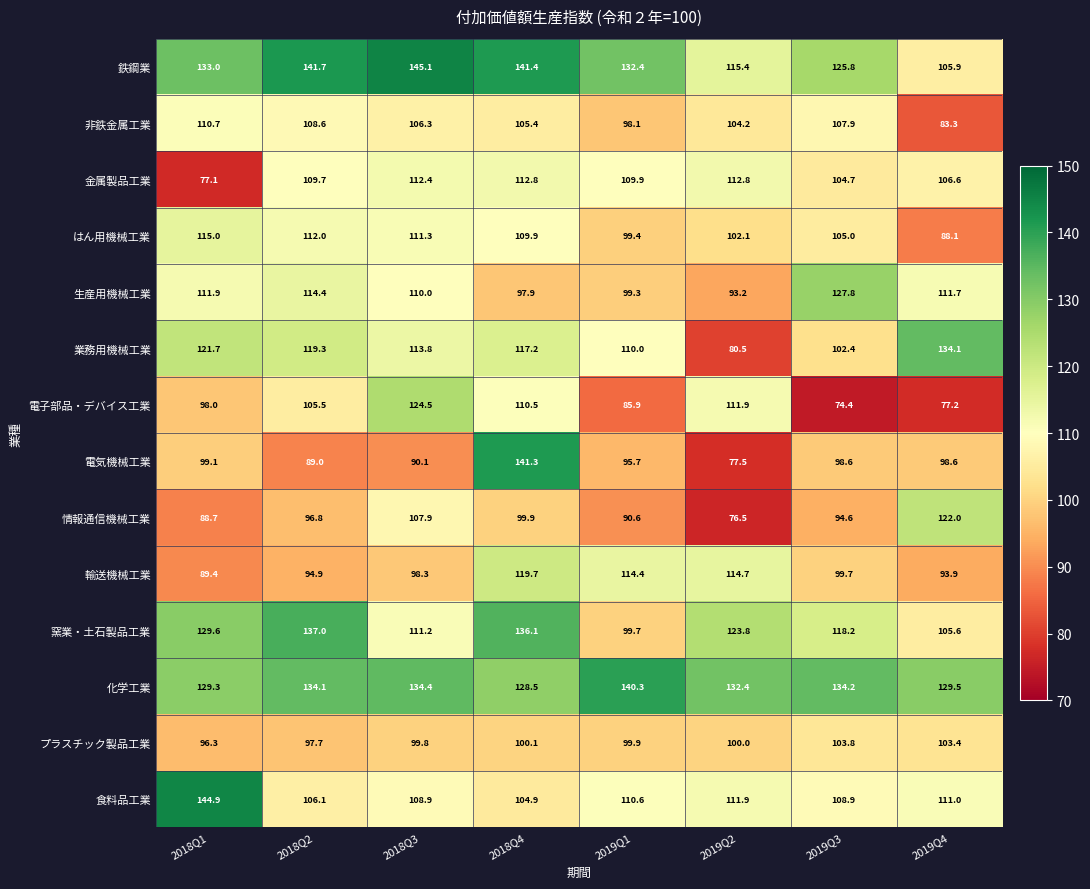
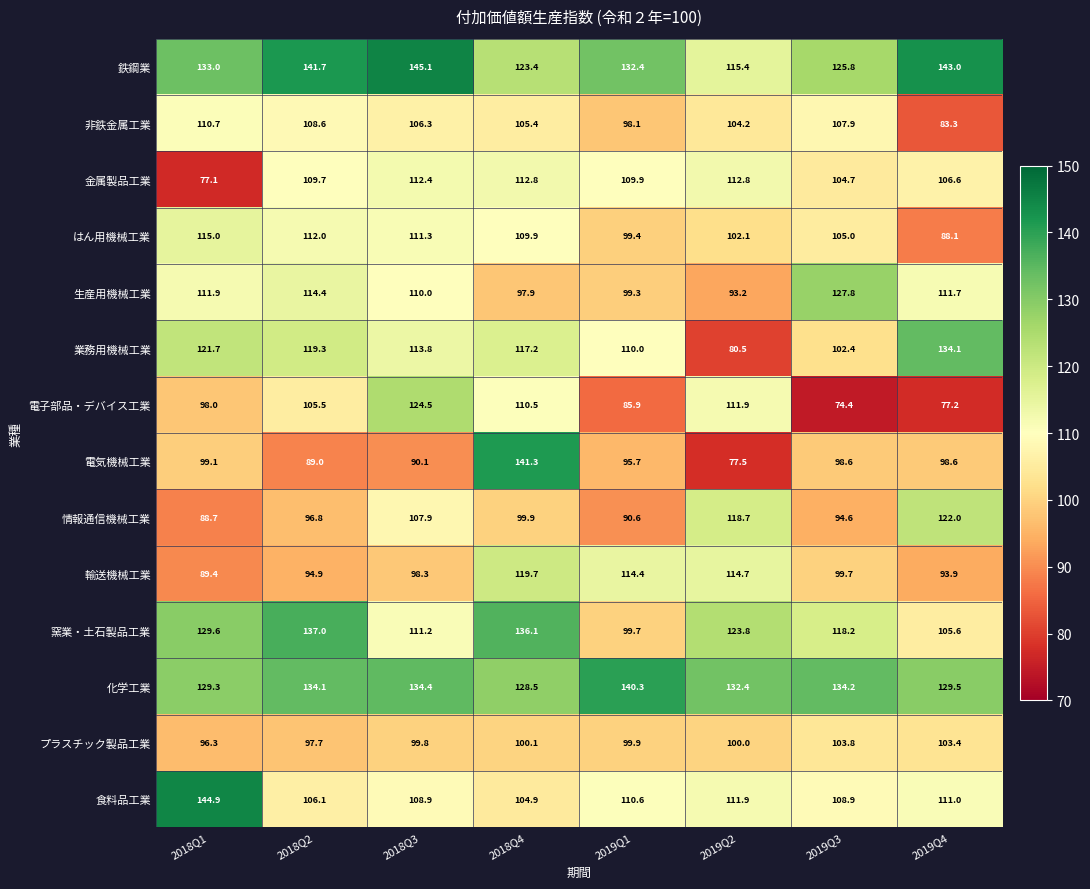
鉄鋼業, 2018Q4: 141.4 -> 123.4
鉄鋼業, 2019Q4: 105.9 -> 143.0
情報通信機械工業, 2019Q2: 76.5 -> 118.7
